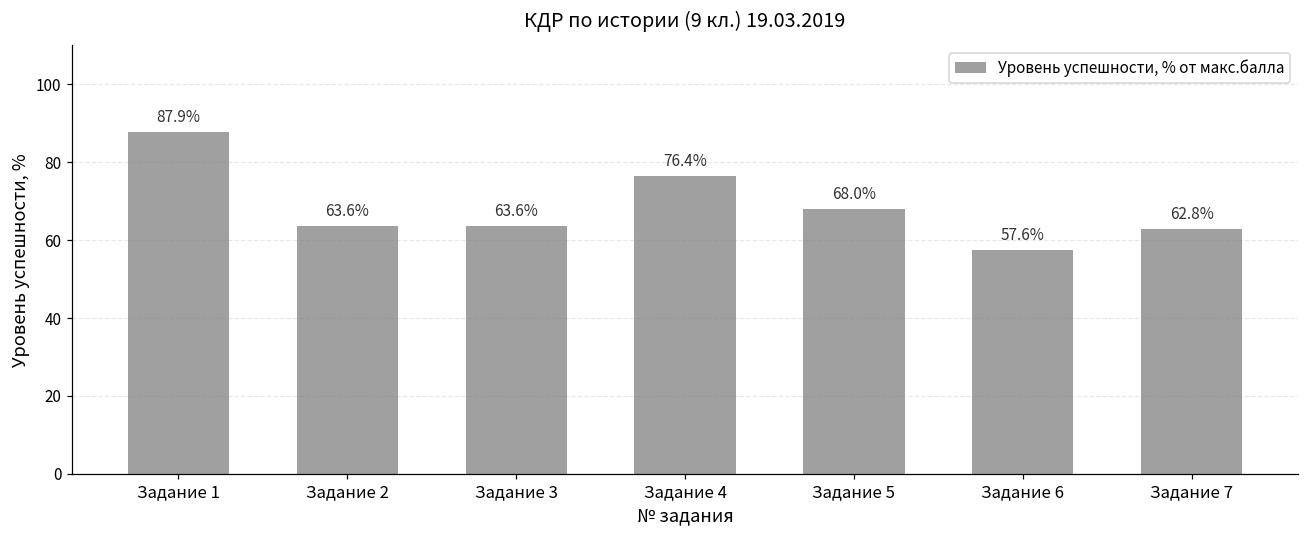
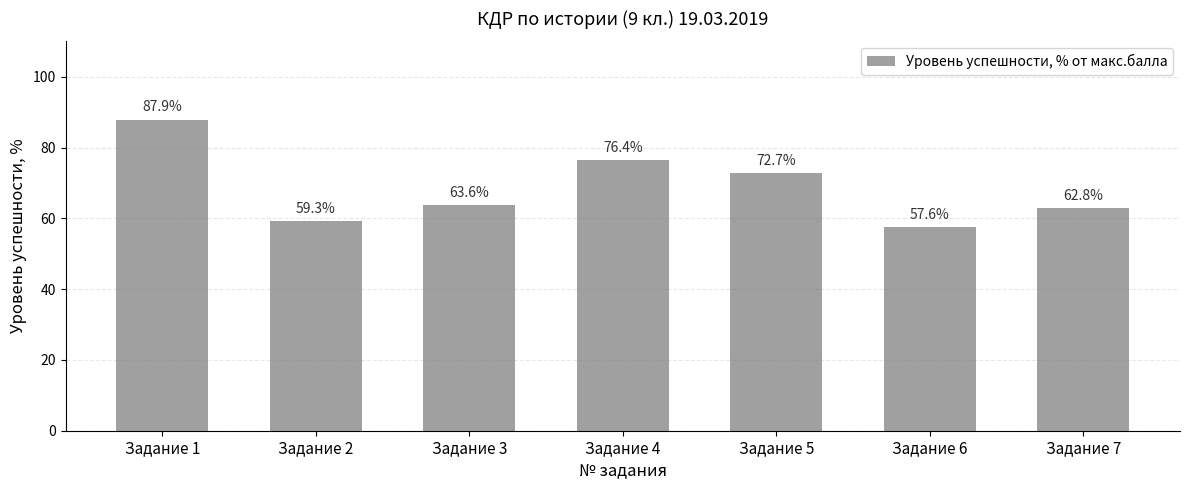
Задание 2: 63.6% -> 59.3%
Задание 5: 68.0% -> 72.7%
